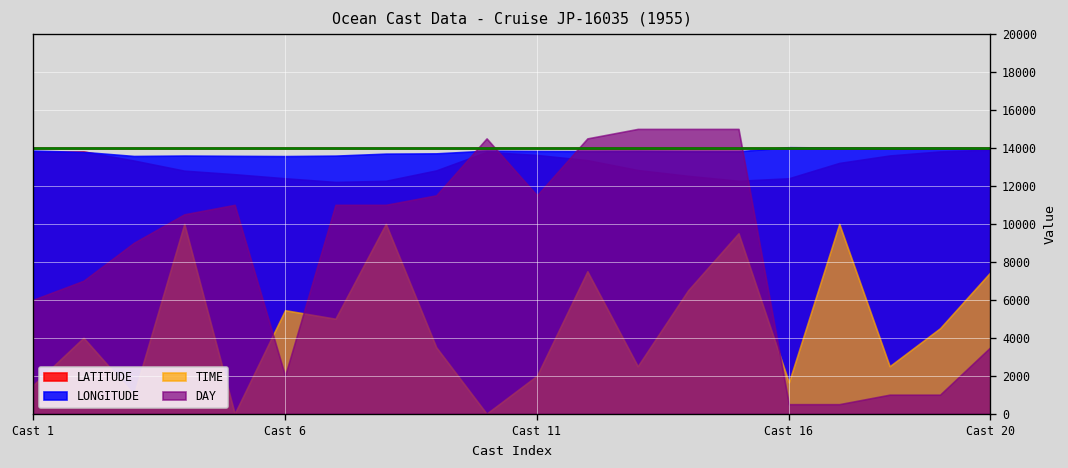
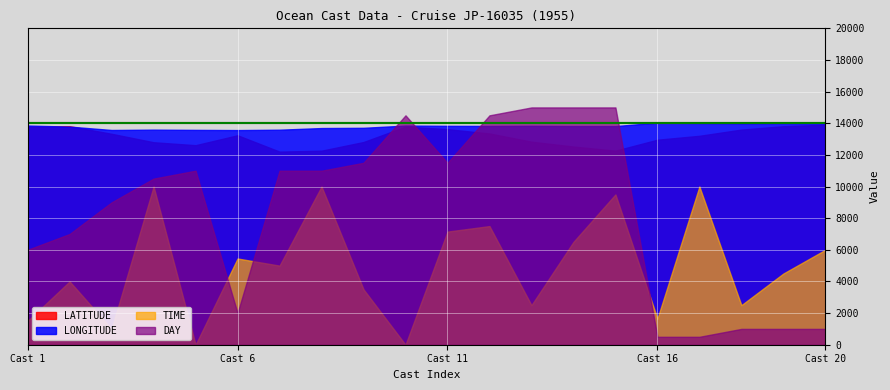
LATITUDE, Cast 6: 12400 -> 13200
TIME, Cast 11: 2000 -> 7200
LATITUDE, Cast 16: 12400 -> 13000
TIME, Cast 20: 7500 -> 6000
DAY, Cast 20: 3500 -> 1000
